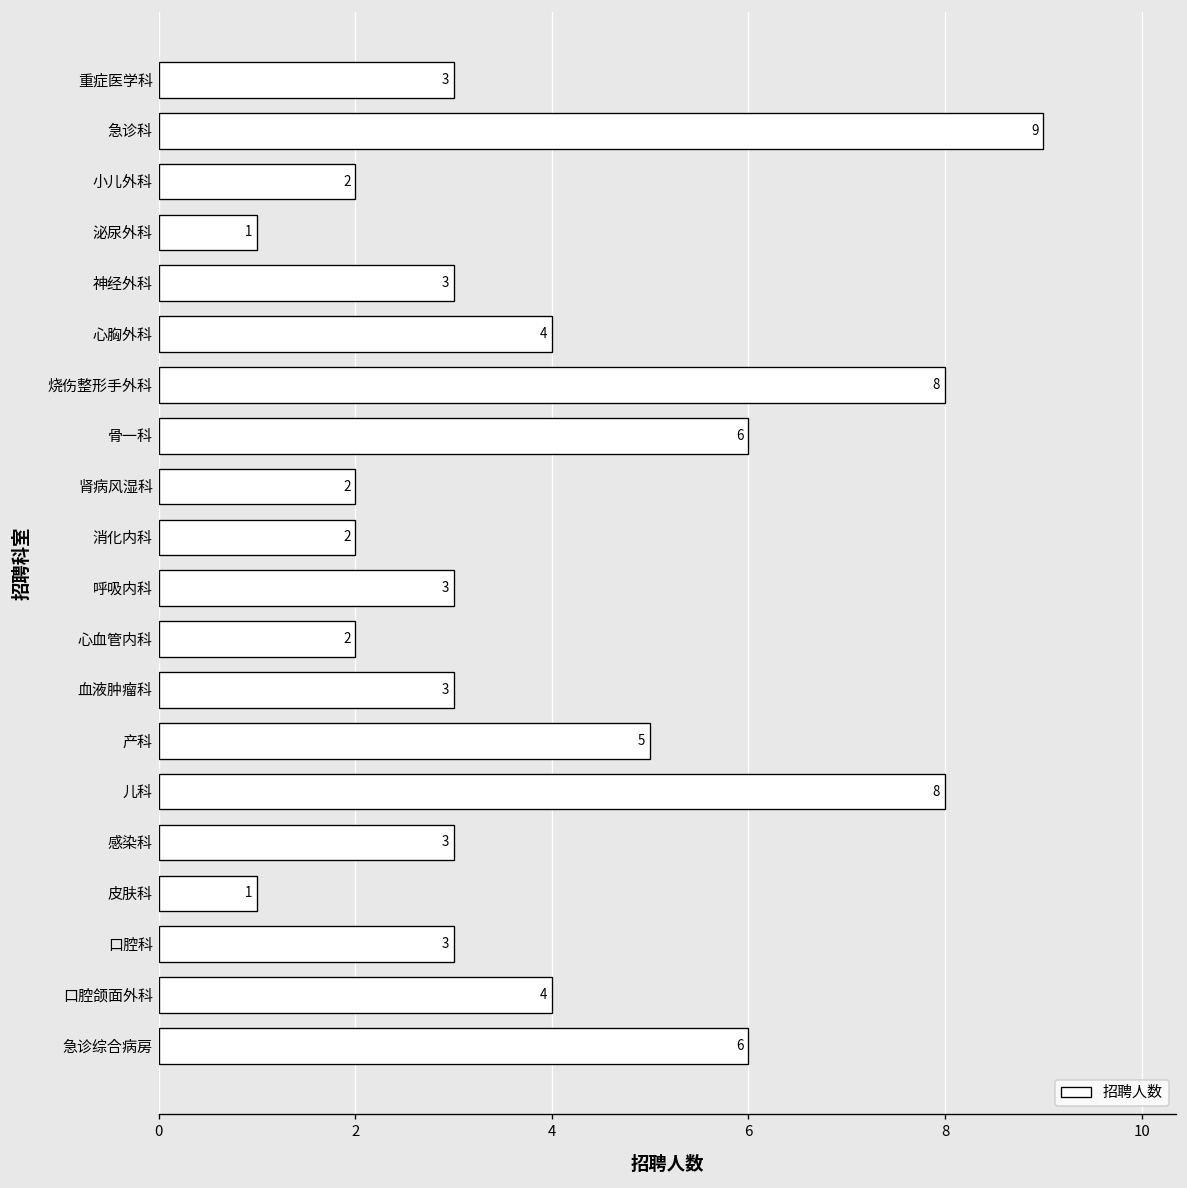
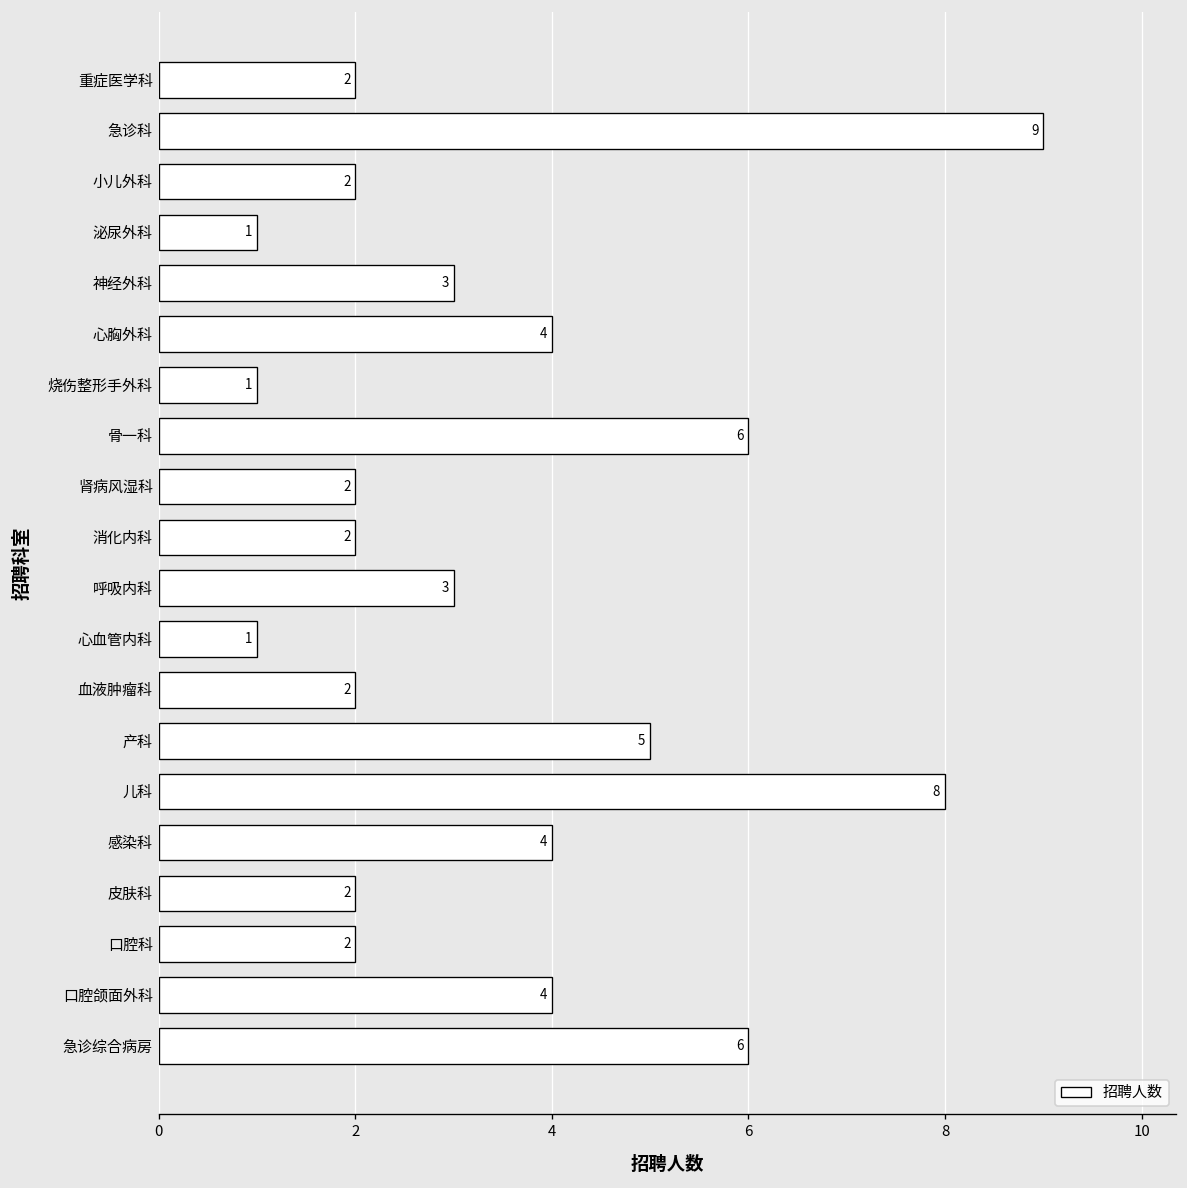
重症医学科: 3 -> 2
烧伤整形手外科: 8 -> 1
心血管内科: 2 -> 1
血液肿瘤科: 3 -> 2
感染科: 3 -> 4
皮肤科: 1 -> 2
口腔科: 3 -> 2
